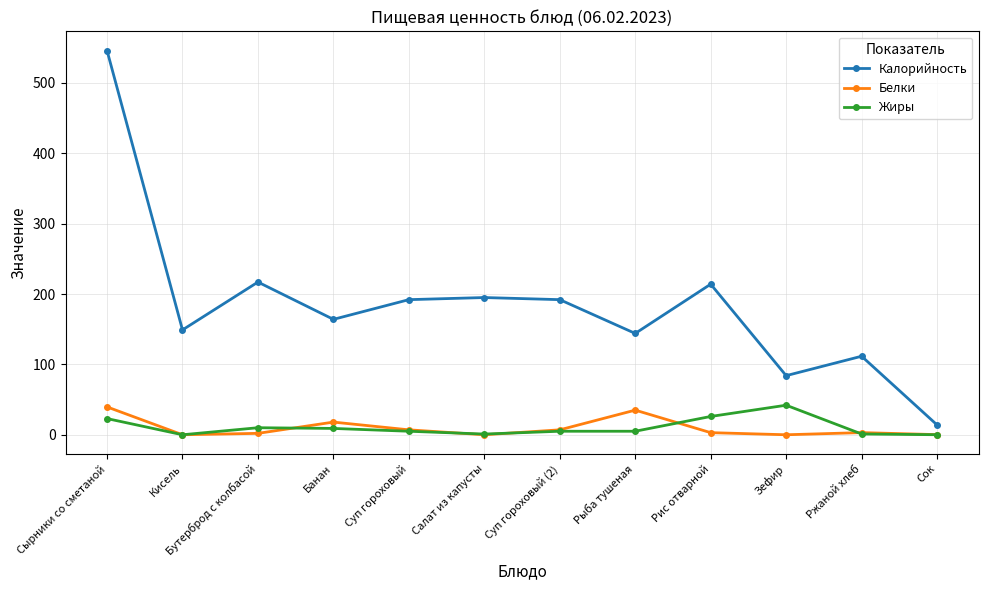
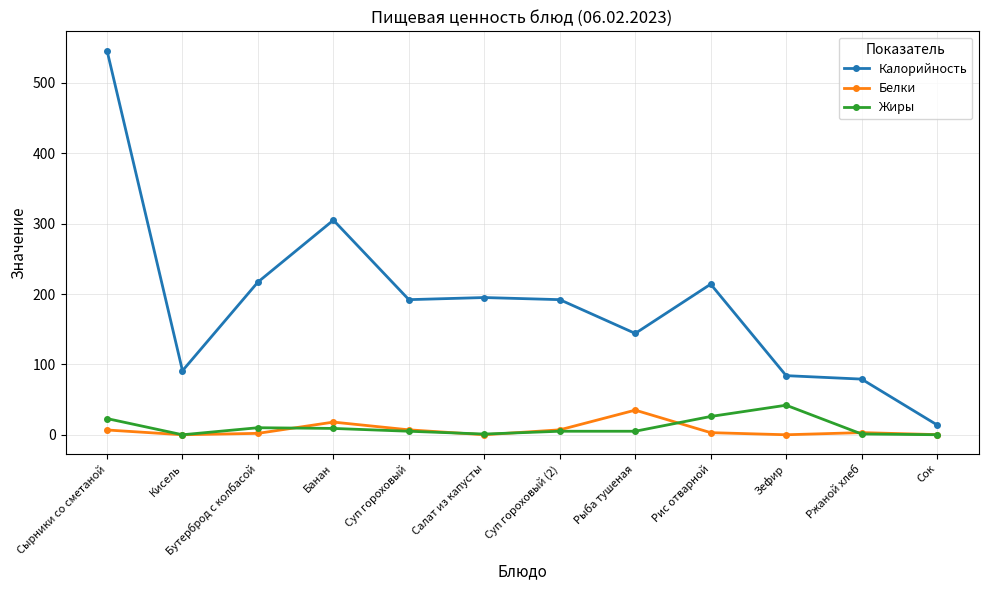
Белки, Сырники со сметаной: 40 -> 10
Калорийность, Кисель: 150 -> 90
Калорийность, Банан: 160 -> 310
Калорийность, Ржаной хлеб: 110 -> 80
